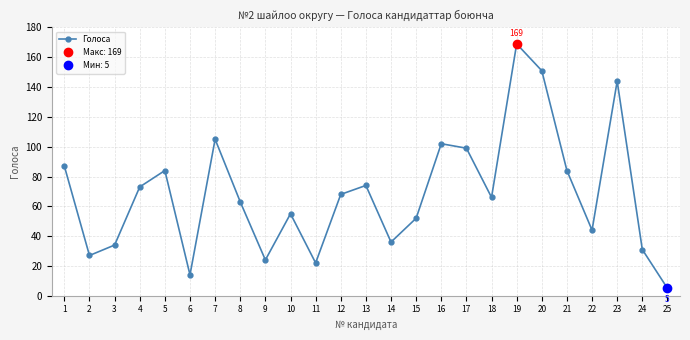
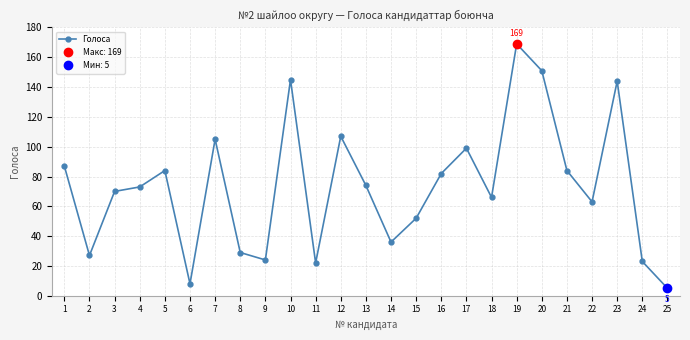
Голоса, 3: 34 -> 70
Голоса, 6: 14 -> 8
Голоса, 8: 63 -> 29
Голоса, 10: 55 -> 145
Голоса, 12: 68 -> 107
Голоса, 16: 102 -> 82
Голоса, 22: 44 -> 63
Голоса, 24: 31 -> 23
